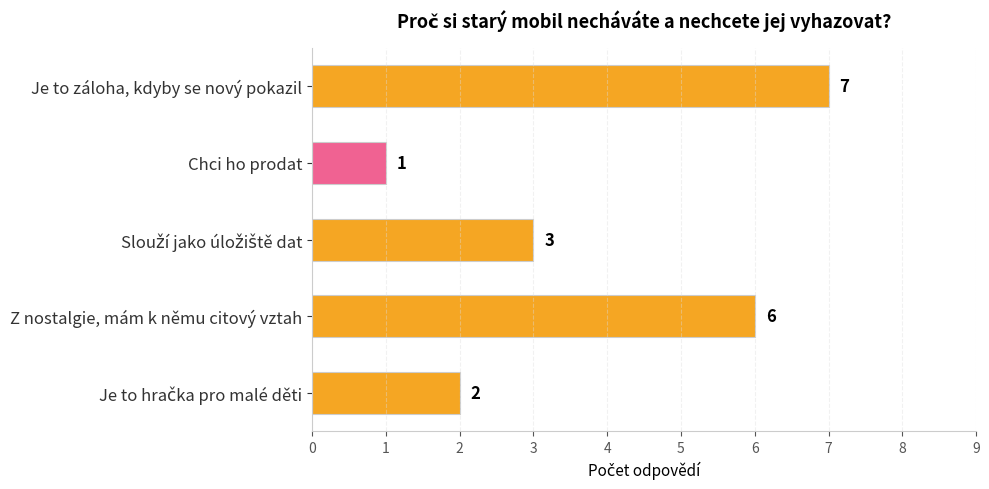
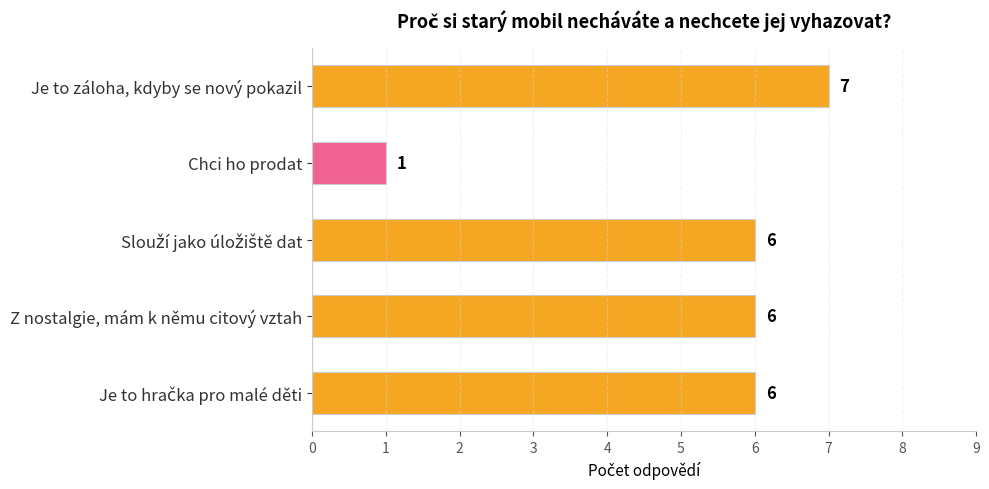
Slouží jako úložiště dat: 3 -> 6
Je to hračka pro malé děti: 2 -> 6
